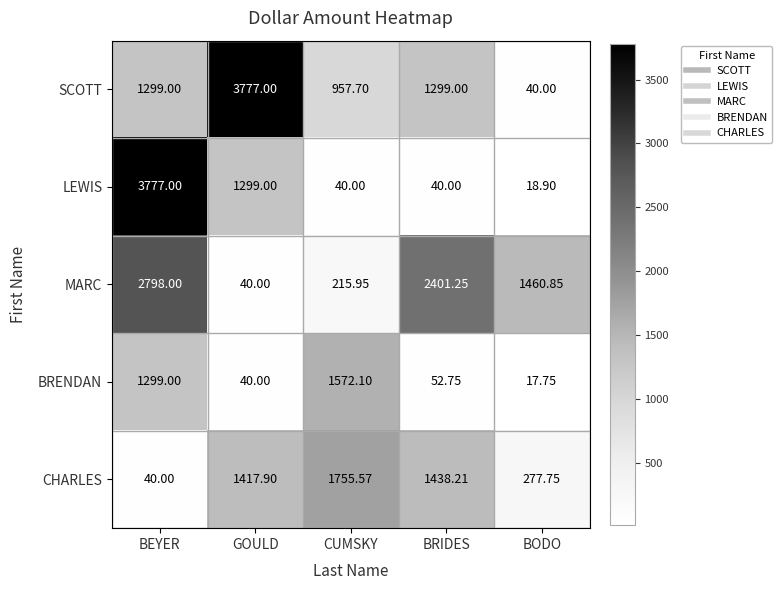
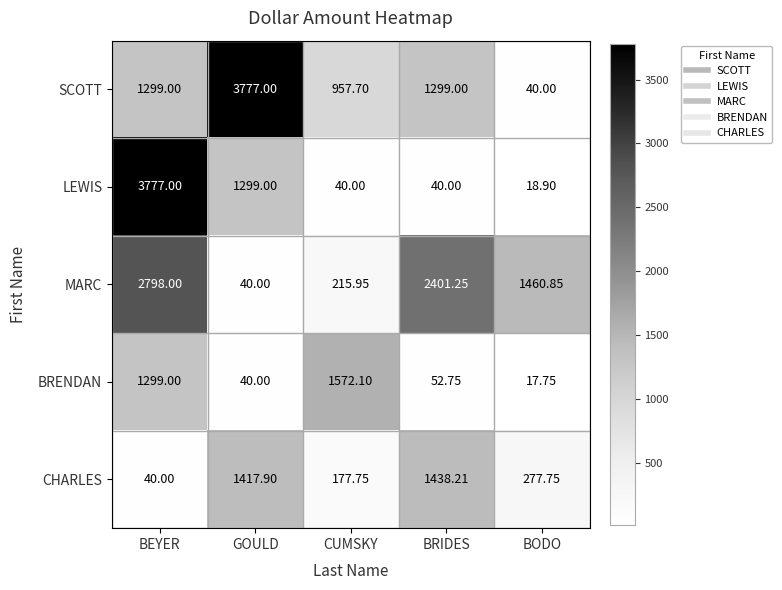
CHARLES, CUMSKY: 1755.57 -> 177.75
